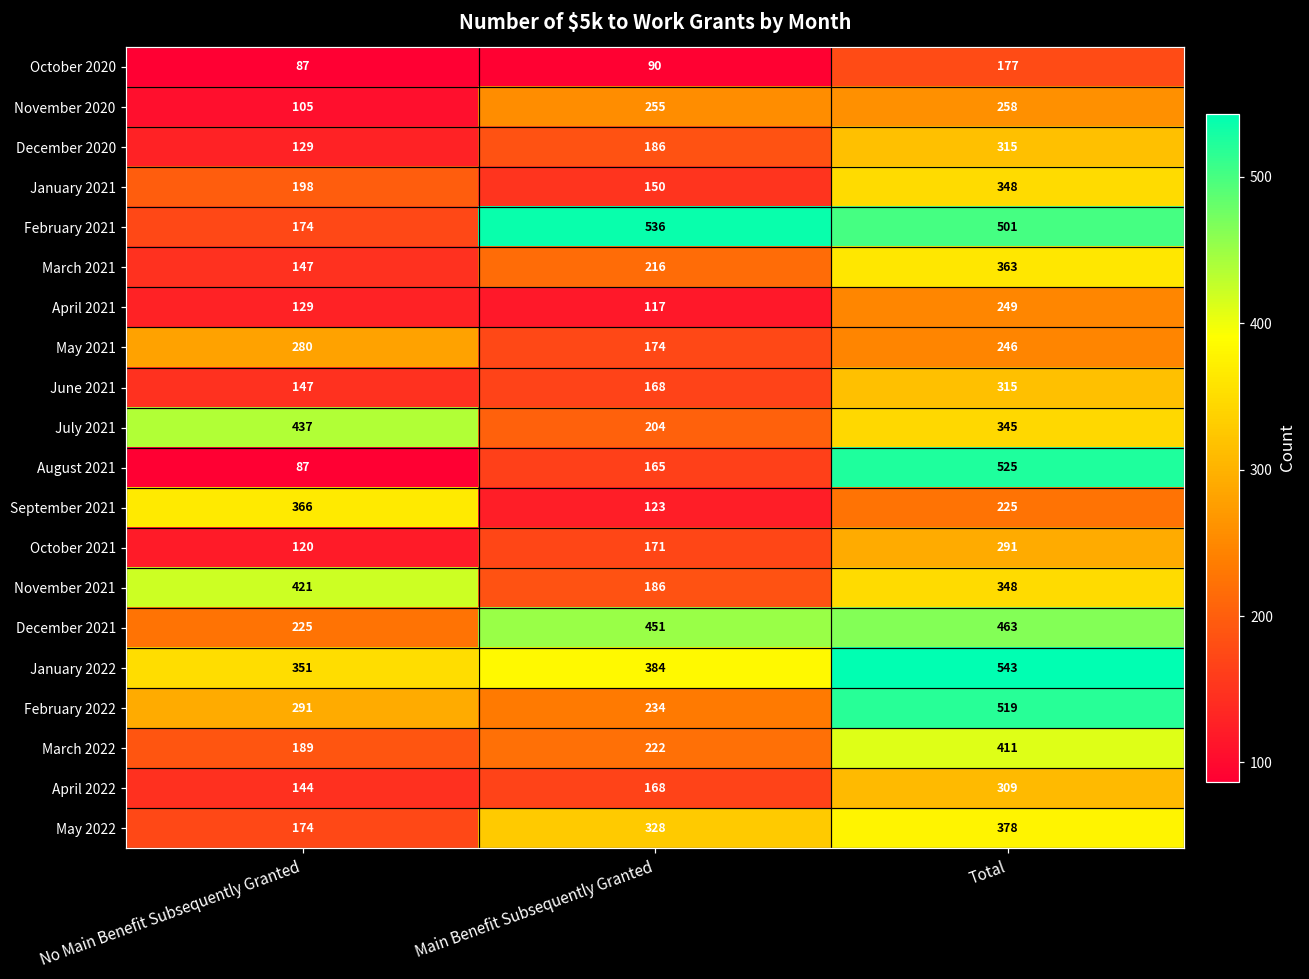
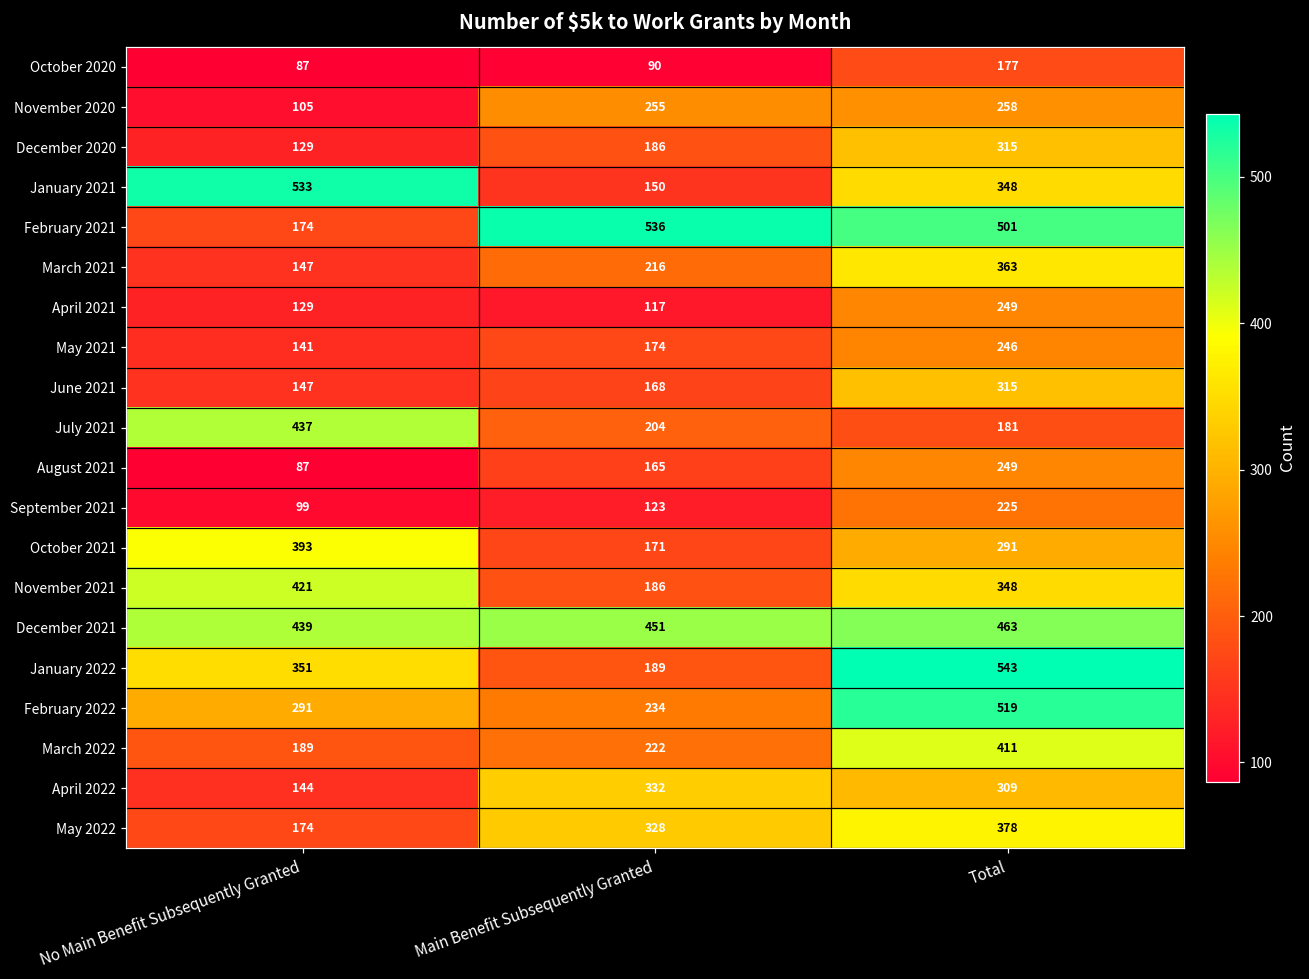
January 2021, No Main Benefit Subsequently Granted: 198 -> 533
May 2021, No Main Benefit Subsequently Granted: 280 -> 141
July 2021, Total: 345 -> 181
August 2021, Total: 525 -> 249
September 2021, No Main Benefit Subsequently Granted: 366 -> 99
October 2021, No Main Benefit Subsequently Granted: 120 -> 393
December 2021, No Main Benefit Subsequently Granted: 225 -> 439
January 2022, Main Benefit Subsequently Granted: 384 -> 189
April 2022, Main Benefit Subsequently Granted: 168 -> 332
